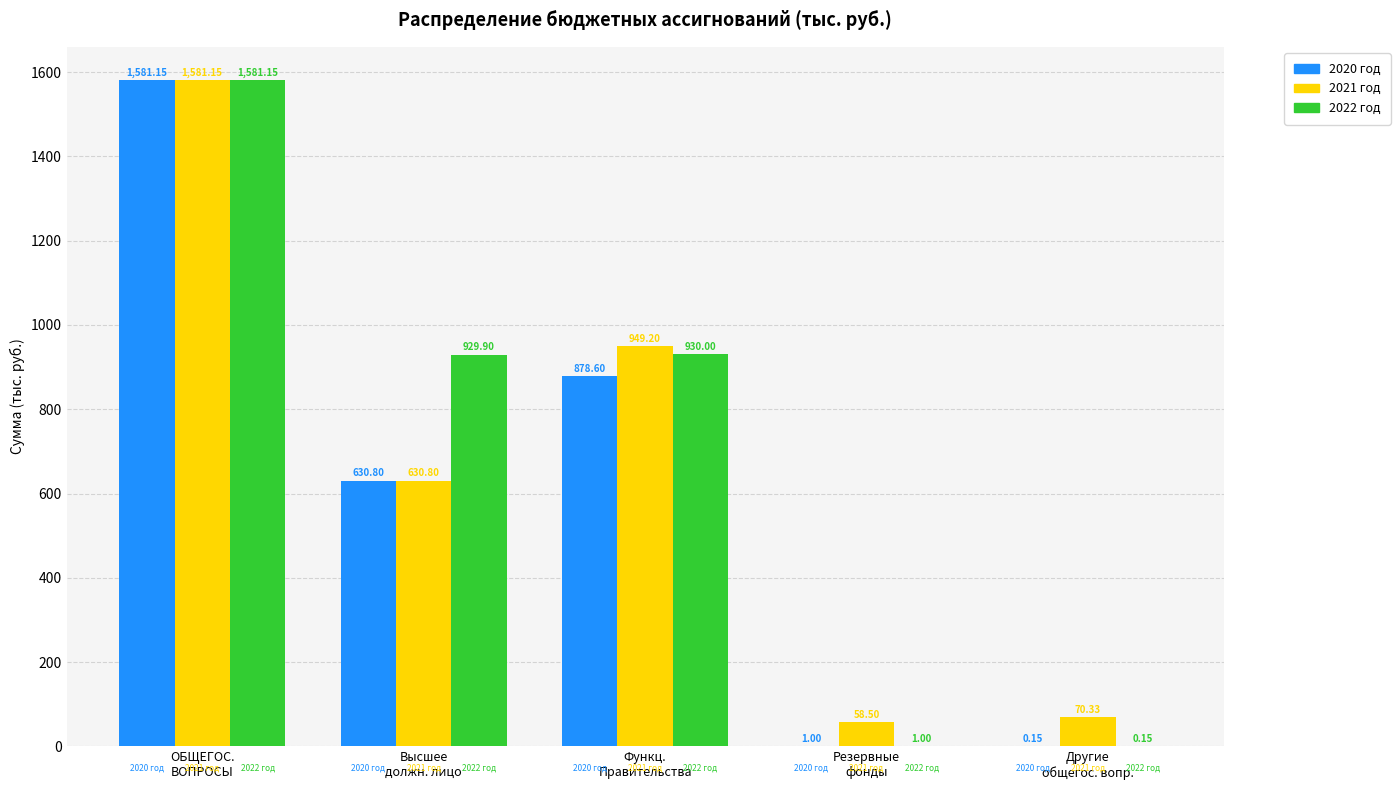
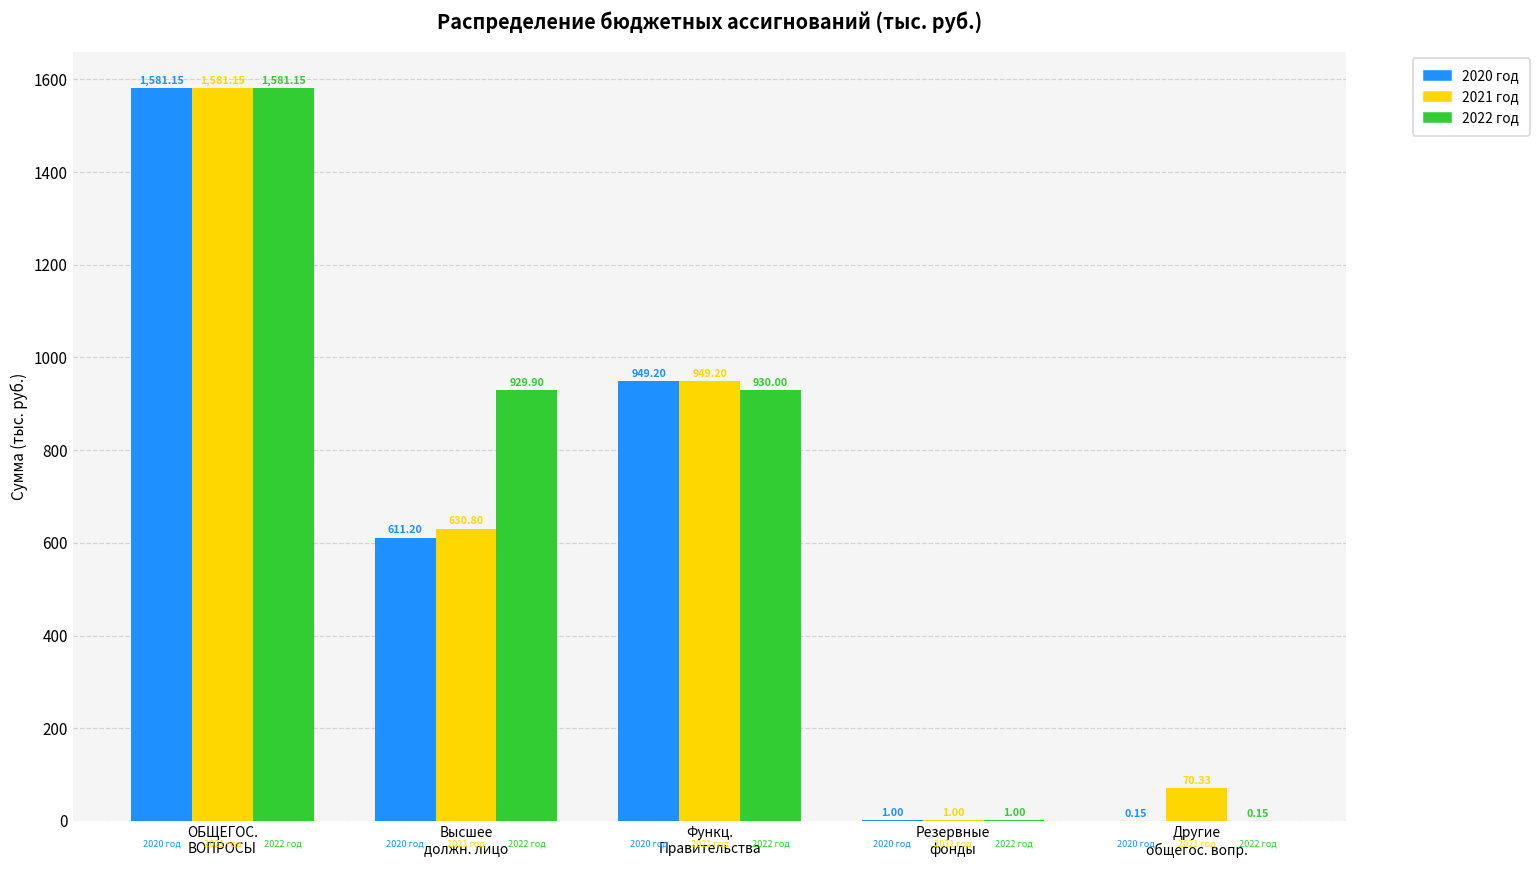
2020 год, Высшее должн. лицо: 630.80 -> 611.20
2020 год, Функц. Правительства: 878.60 -> 949.20
2021 год, Резервные фонды: 58.50 -> 1.00
